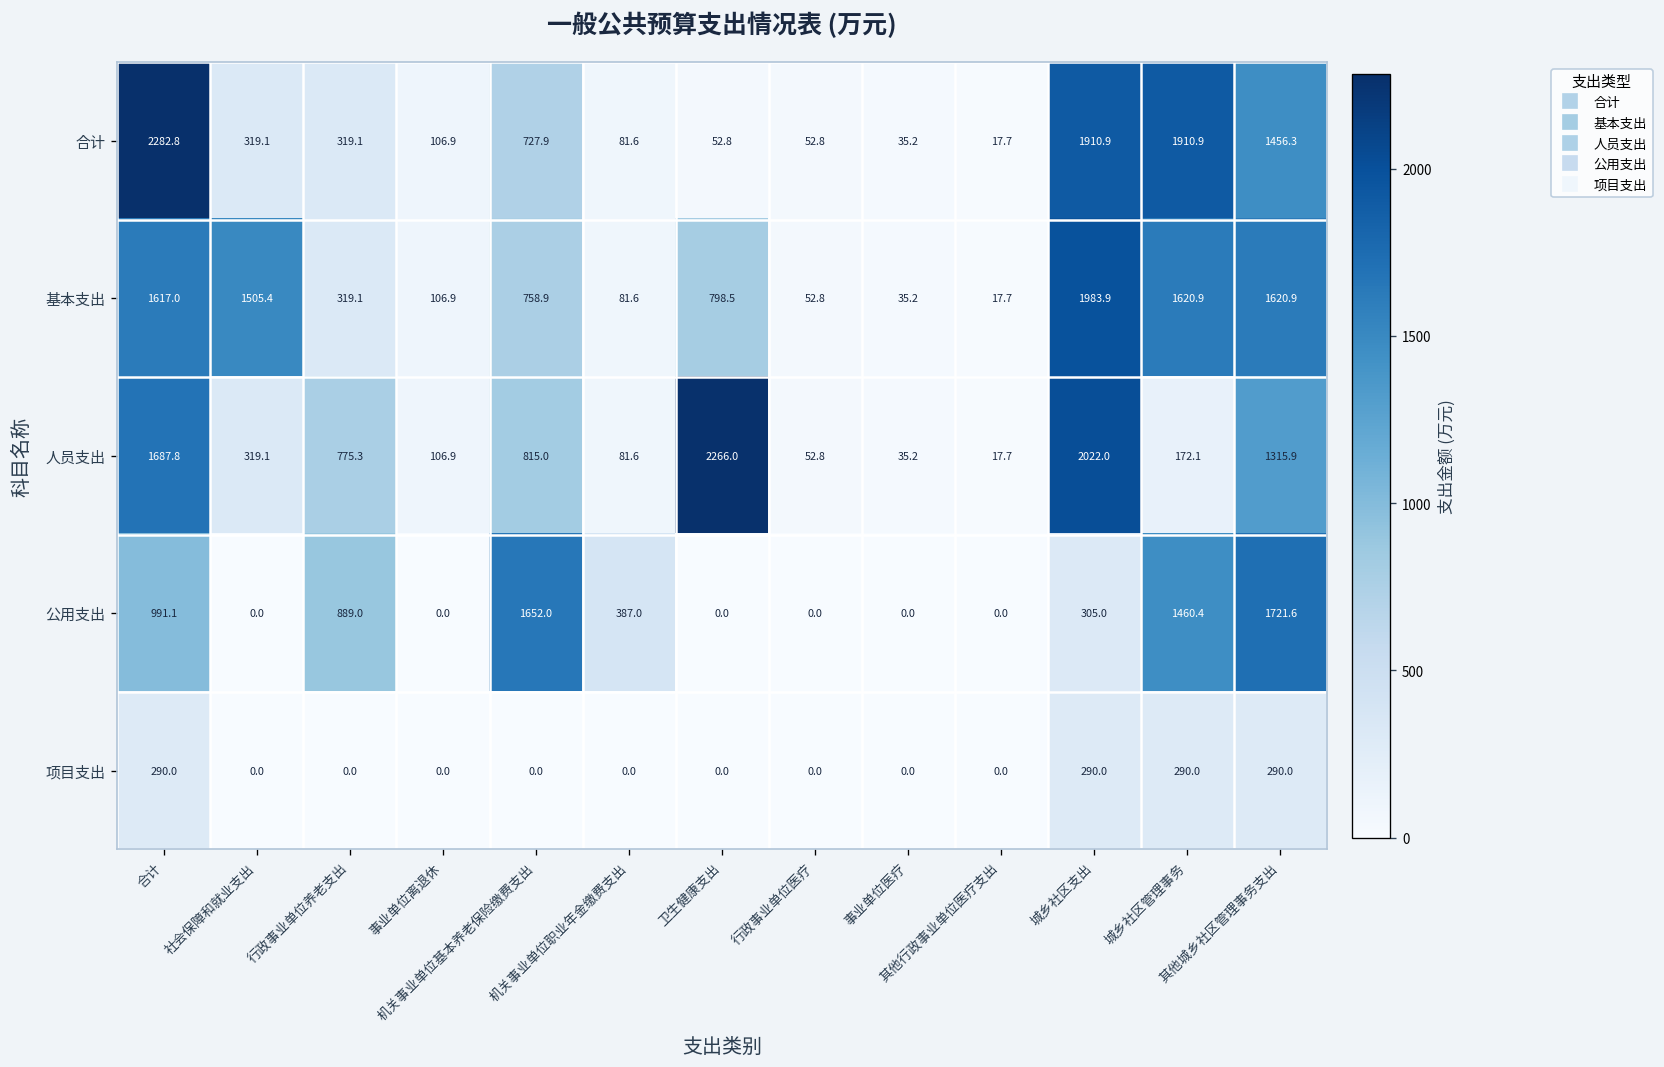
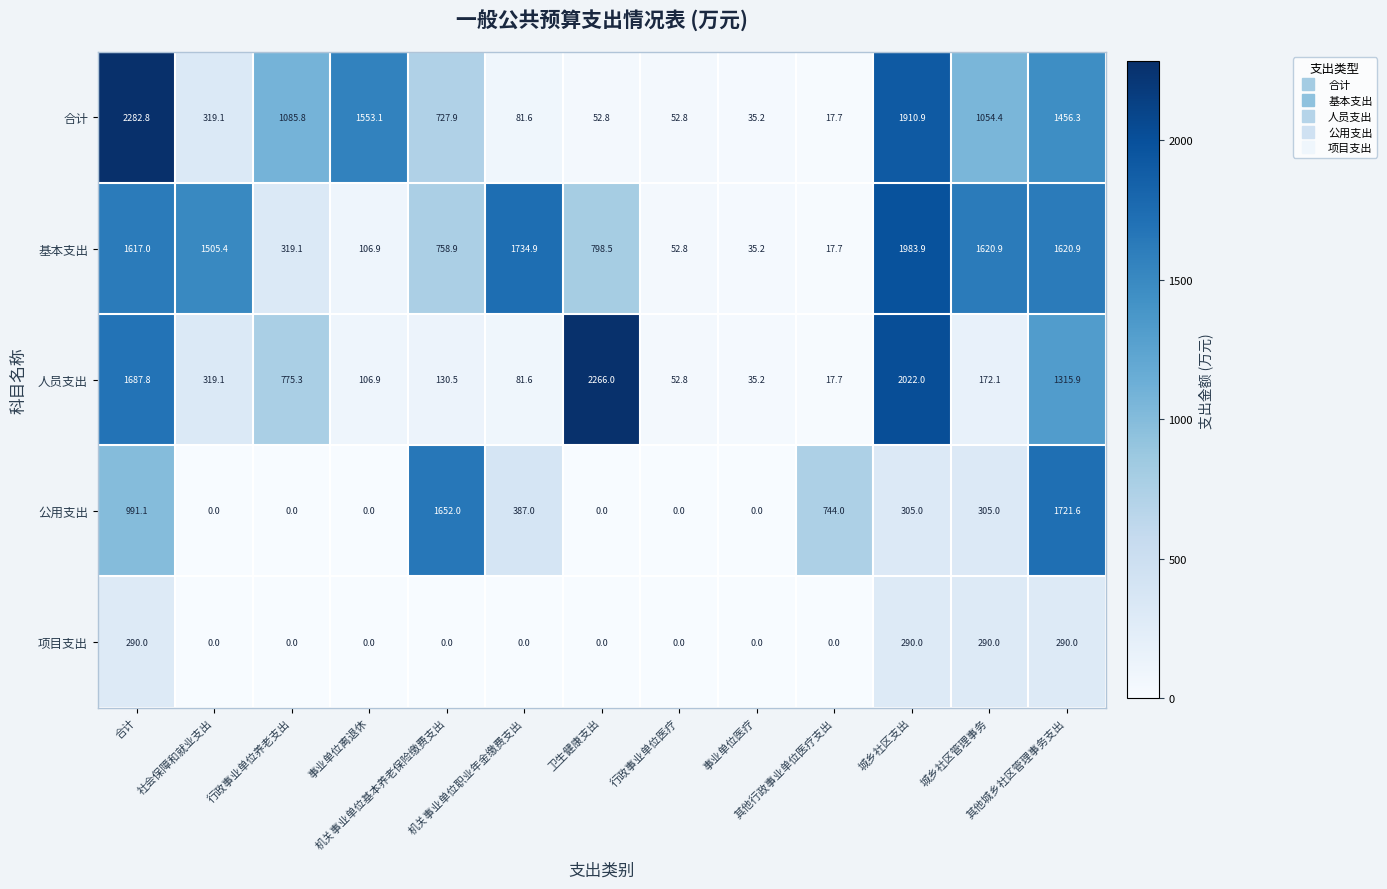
合计, 行政事业单位养老支出: 319.1 -> 1085.8
合计, 事业单位离退休: 106.9 -> 1553.1
合计, 城乡社区管理事务: 1910.9 -> 1054.4
基本支出, 机关事业单位职业年金缴费支出: 81.6 -> 1734.9
人员支出, 机关事业单位基本养老保险缴费支出: 815.0 -> 130.5
公用支出, 行政事业单位养老支出: 889.0 -> 0.0
公用支出, 其他行政事业单位医疗支出: 0.0 -> 744.0
公用支出, 城乡社区管理事务: 1460.4 -> 305.0
